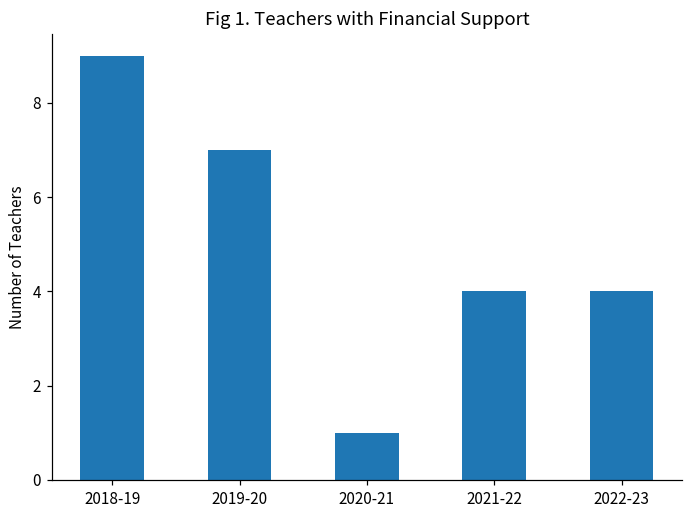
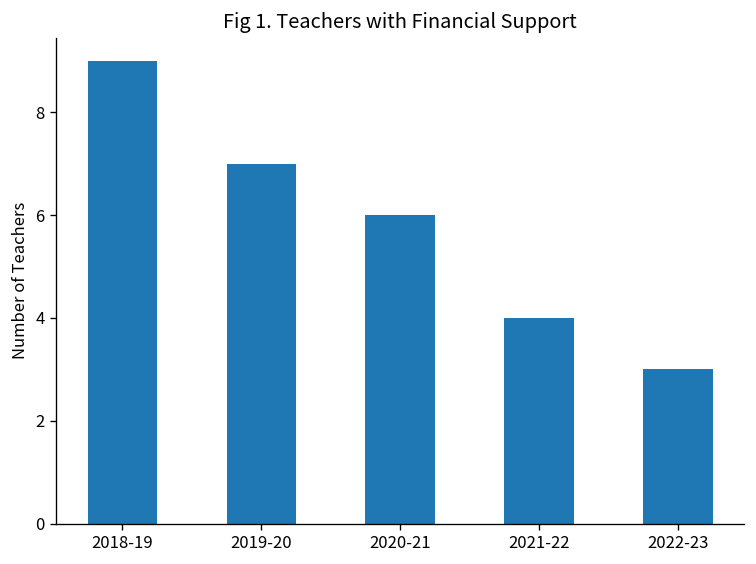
2020-21: 1 -> 6
2022-23: 4 -> 3
